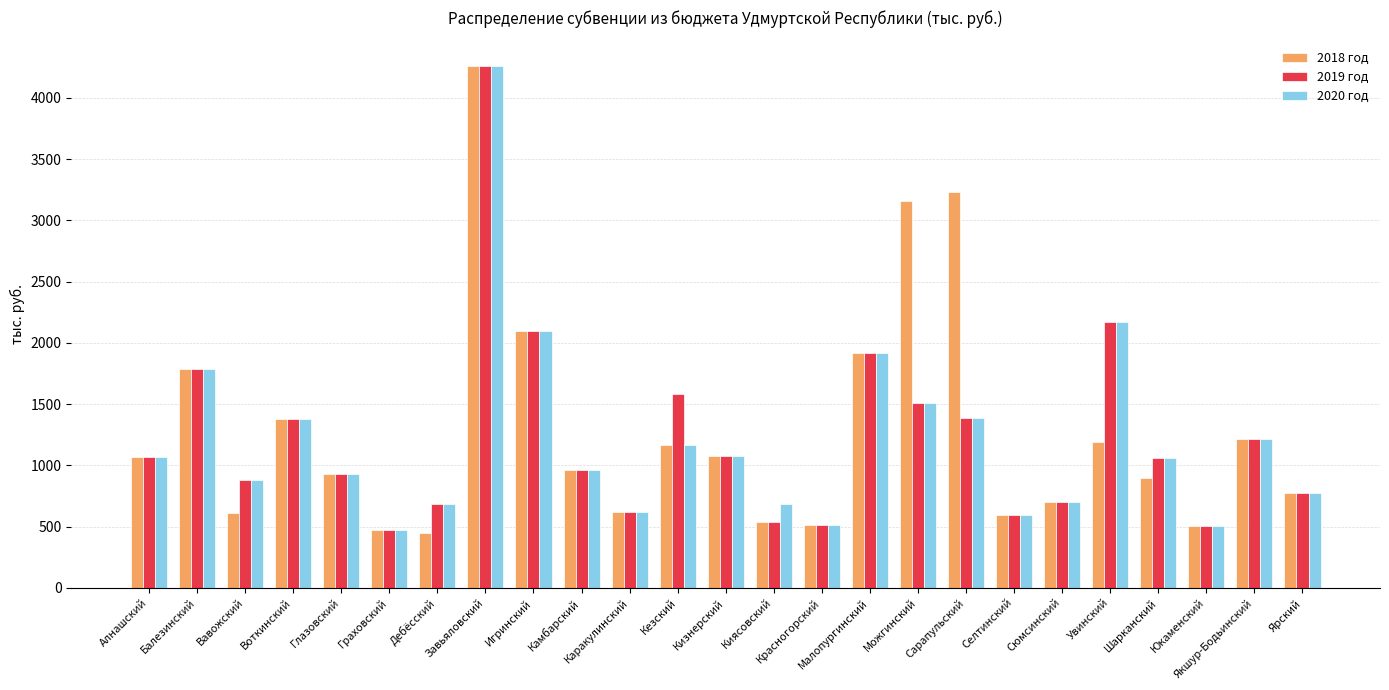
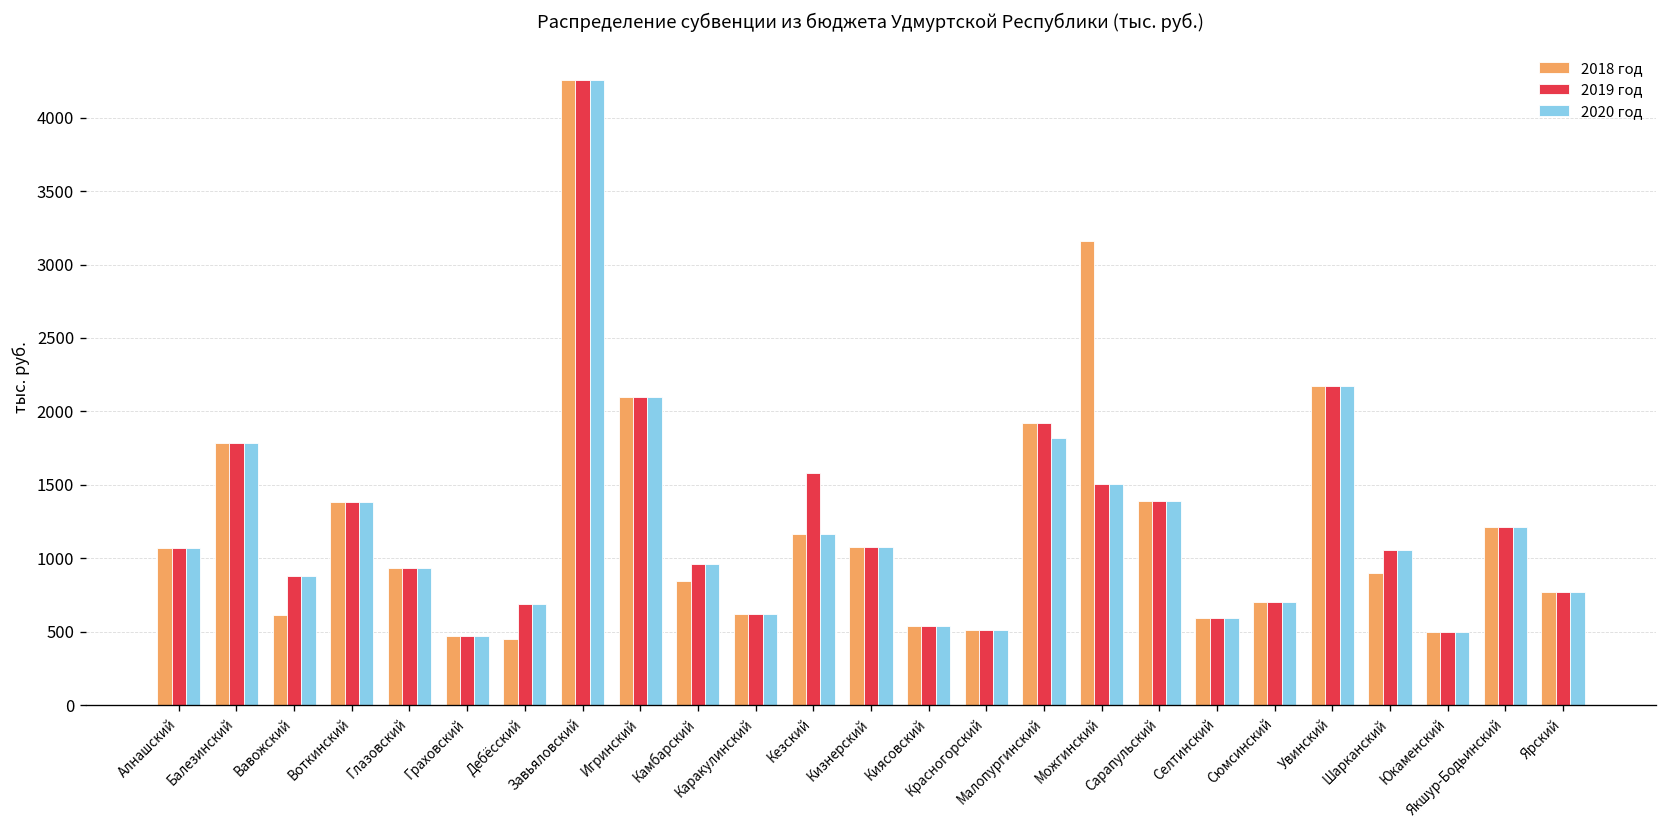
2018 год, Камбарский: 970 -> 850
2020 год, Киясовский: 680 -> 540
2020 год, Малопургинский: 1920 -> 1820
2018 год, Сарапульский: 3230 -> 1390
2018 год, Увинский: 1190 -> 2170
